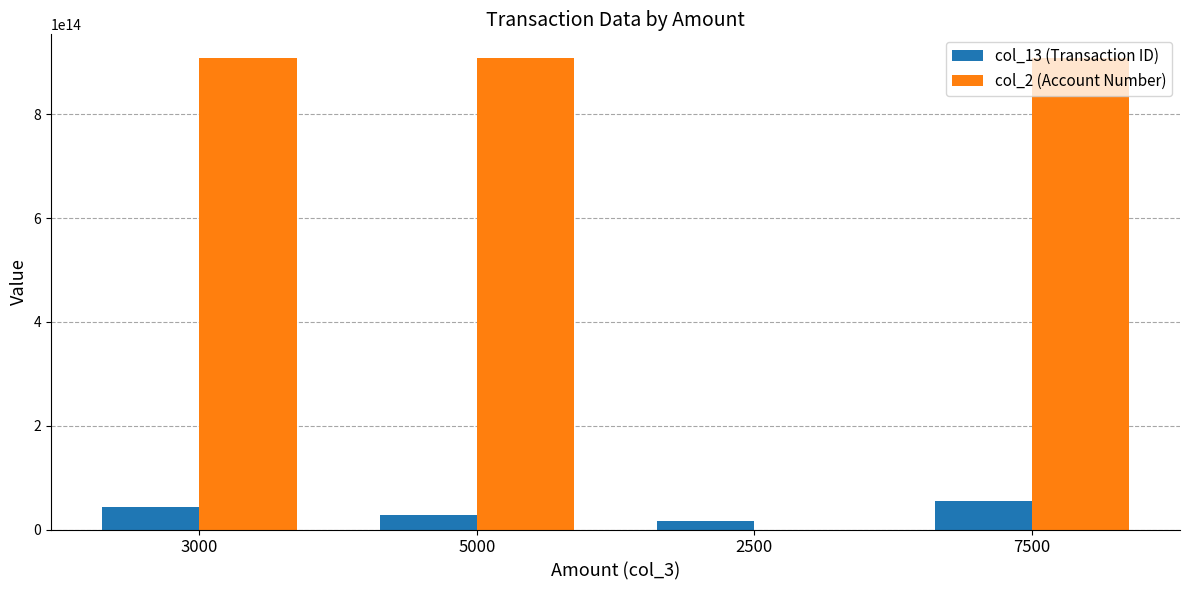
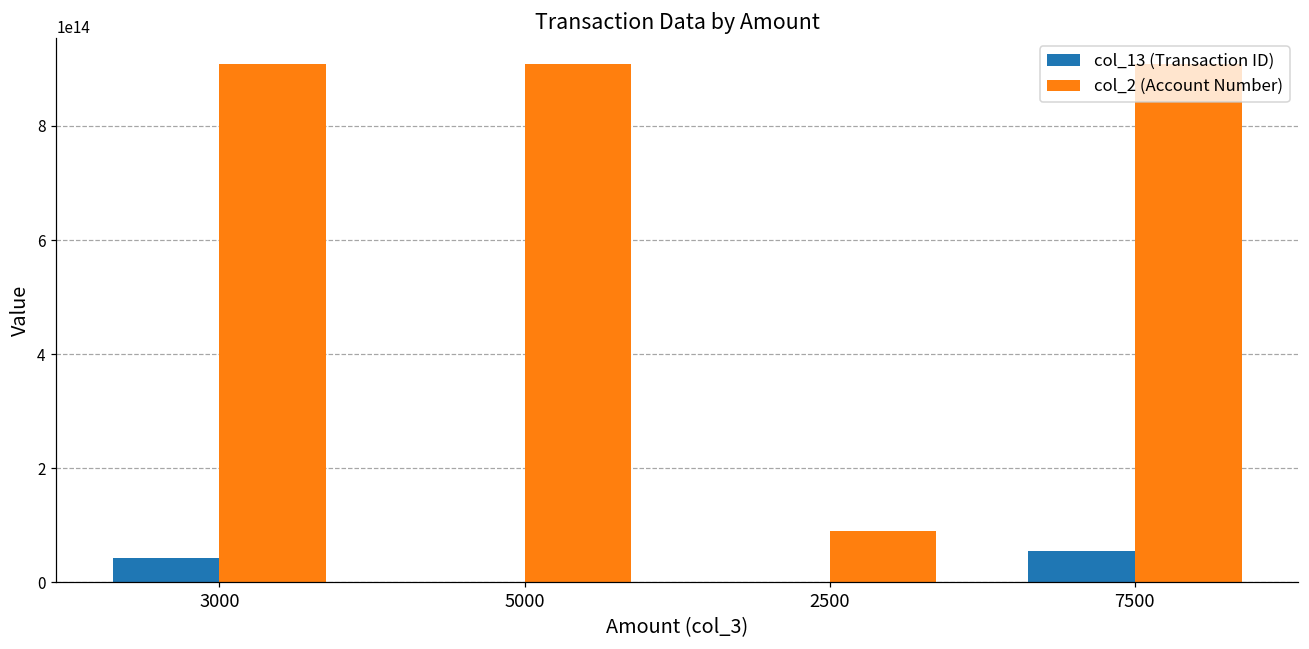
col_13 (Transaction ID), 5000: 30000000000000 -> 0
col_13 (Transaction ID), 2500: 20000000000000 -> 0
col_2 (Account Number), 2500: 0 -> 90000000000000
